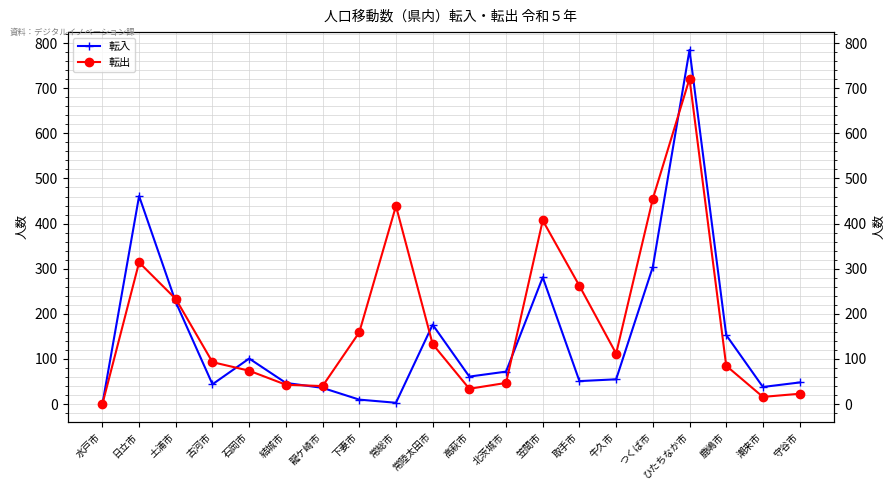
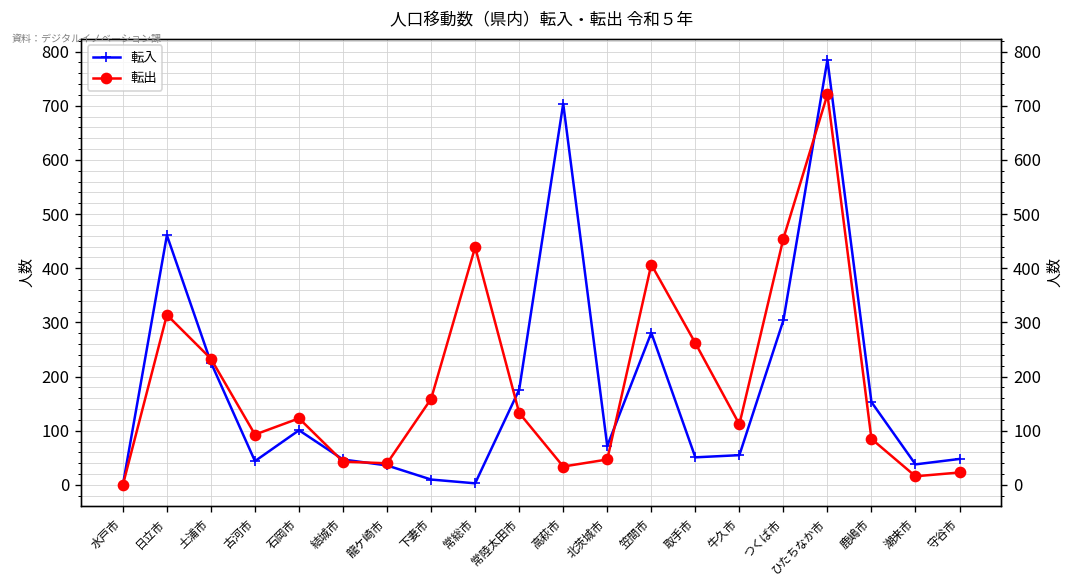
転出, 石岡市: 70 -> 120
転入, 高萩市: 60 -> 700
